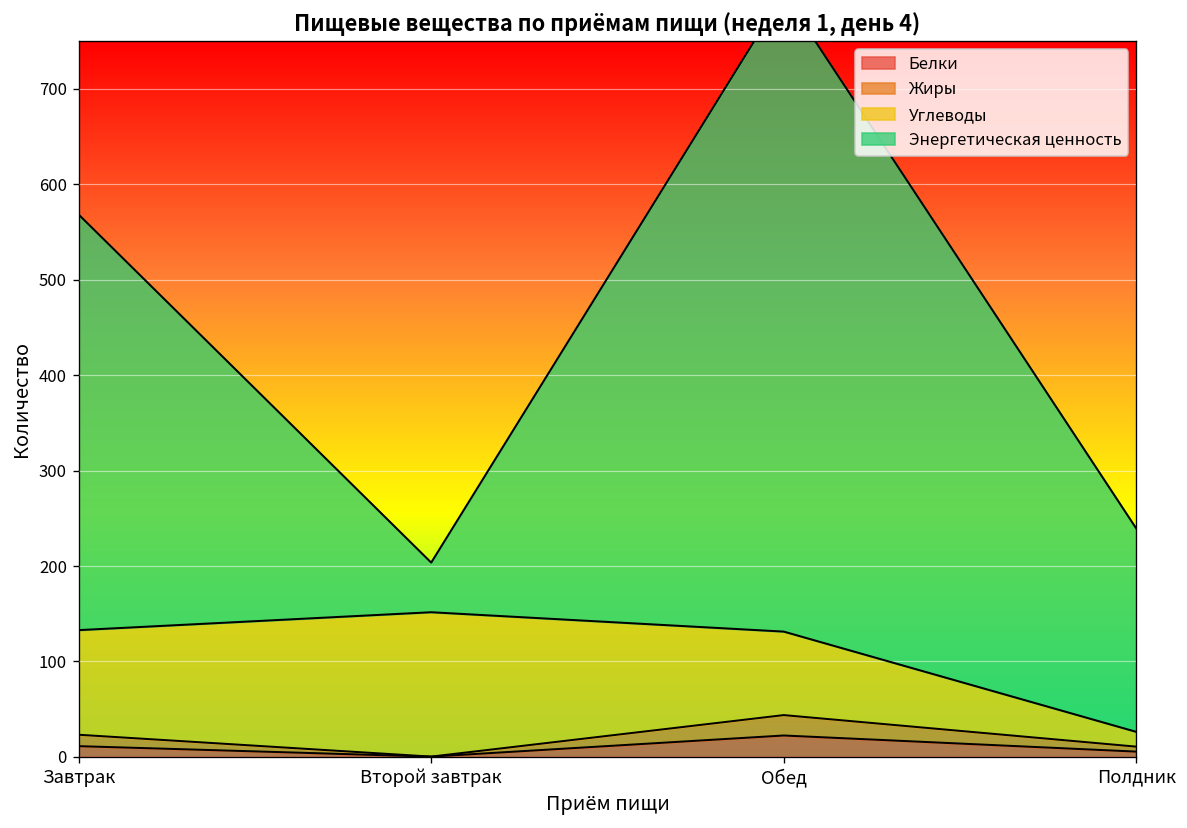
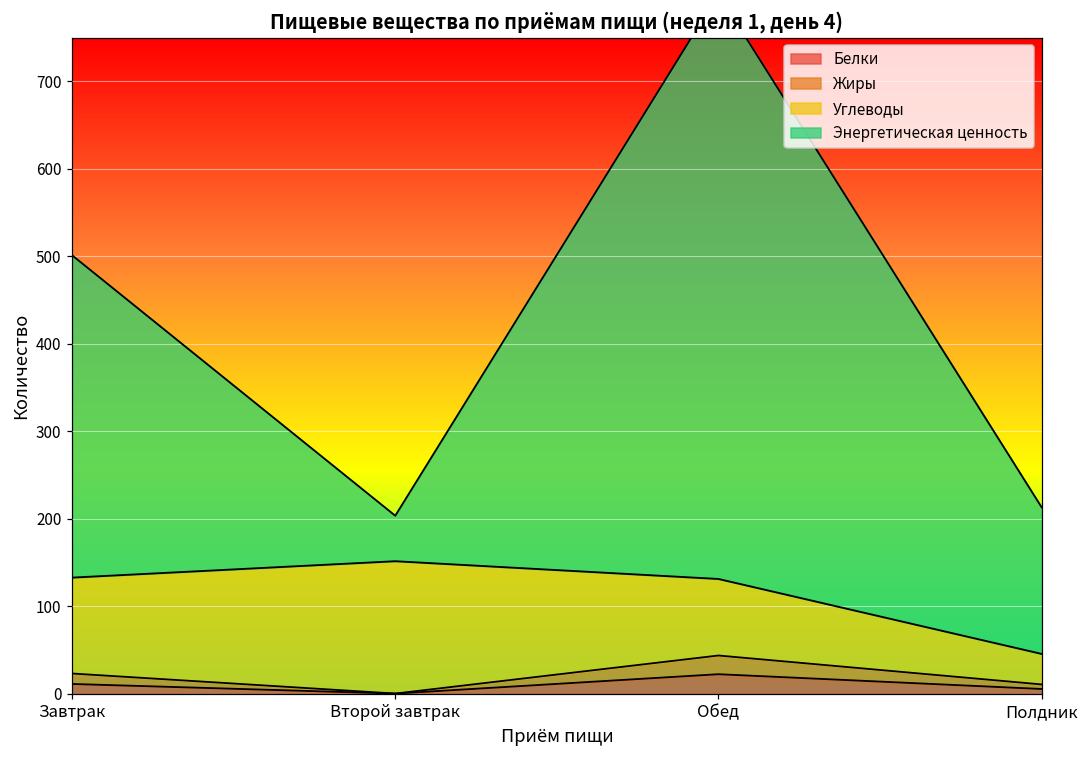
Энергетическая ценность, Завтрак: 440 -> 370
Углеводы, Полдник: 20 -> 30
Энергетическая ценность, Полдник: 210 -> 170
